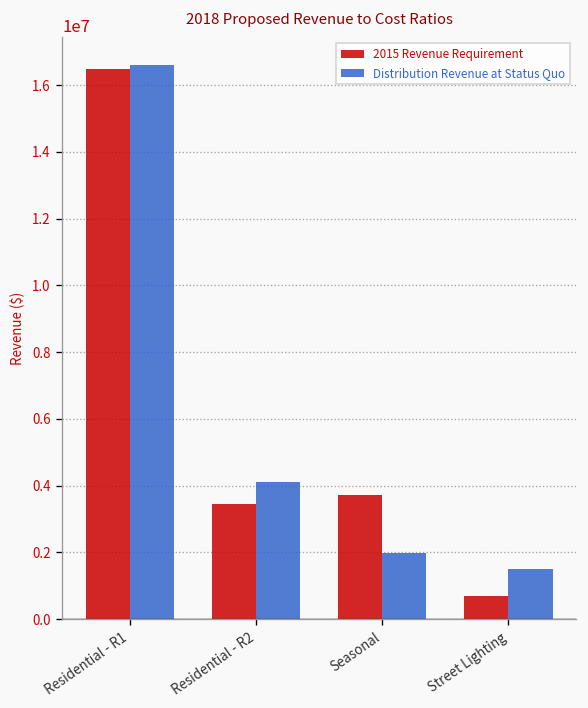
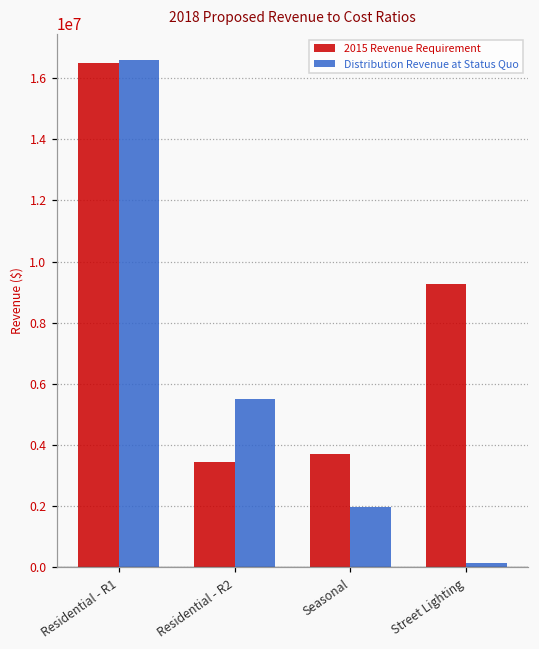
Distribution Revenue at Status Quo, Residential - R2: 4100000 -> 5500000
2015 Revenue Requirement, Street Lighting: 700000 -> 9300000
Distribution Revenue at Status Quo, Street Lighting: 1500000 -> 200000
